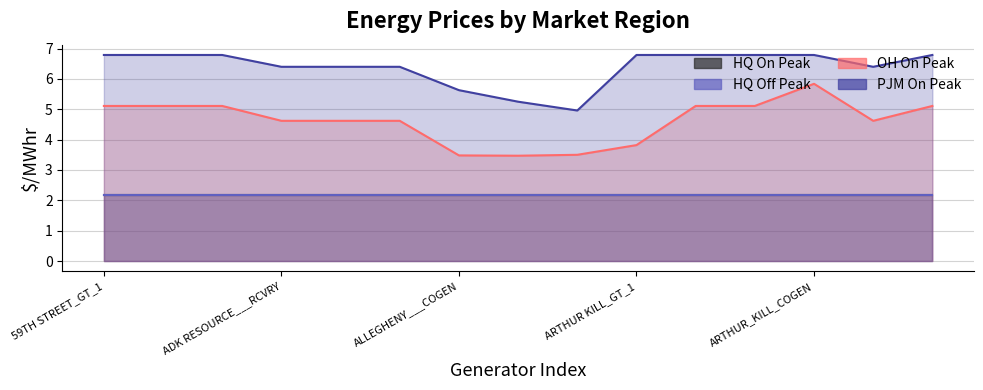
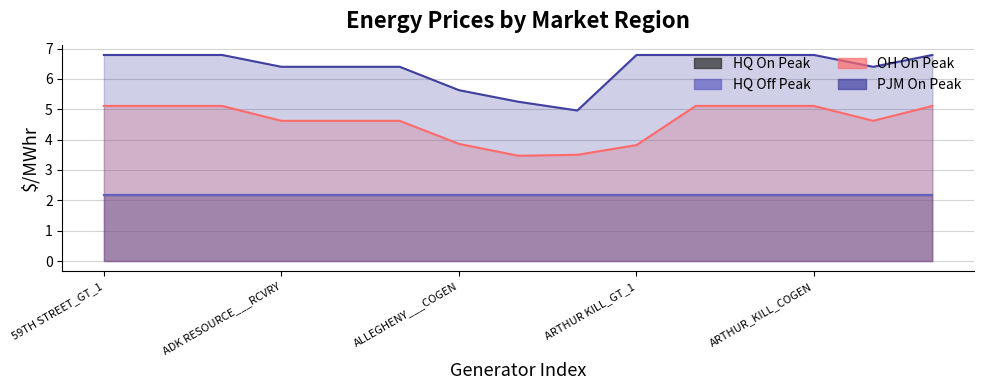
OH On Peak, ALLEGHENY___COGEN: 3.5 -> 3.9
OH On Peak, ARTHUR_KILL_COGEN: 5.8 -> 5.1
